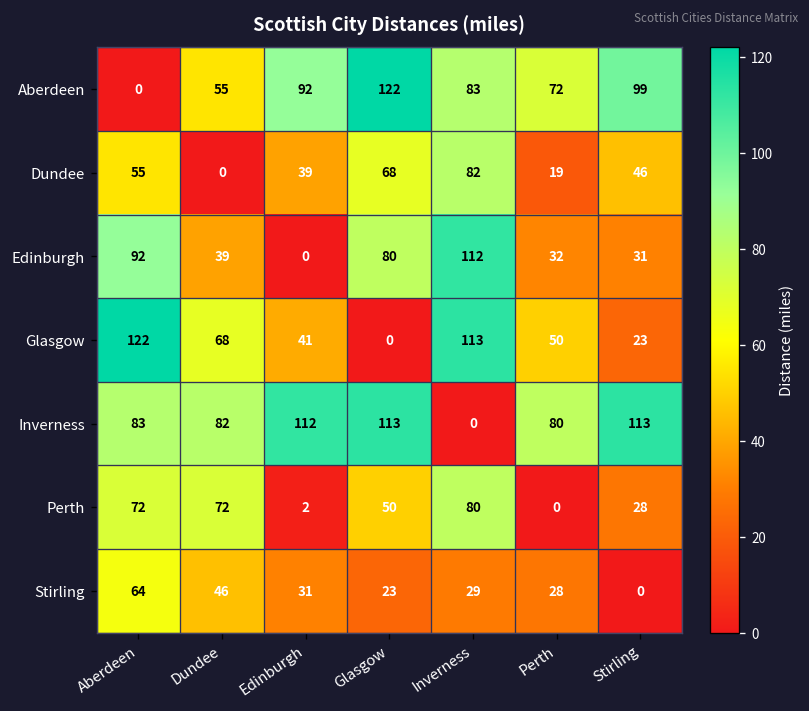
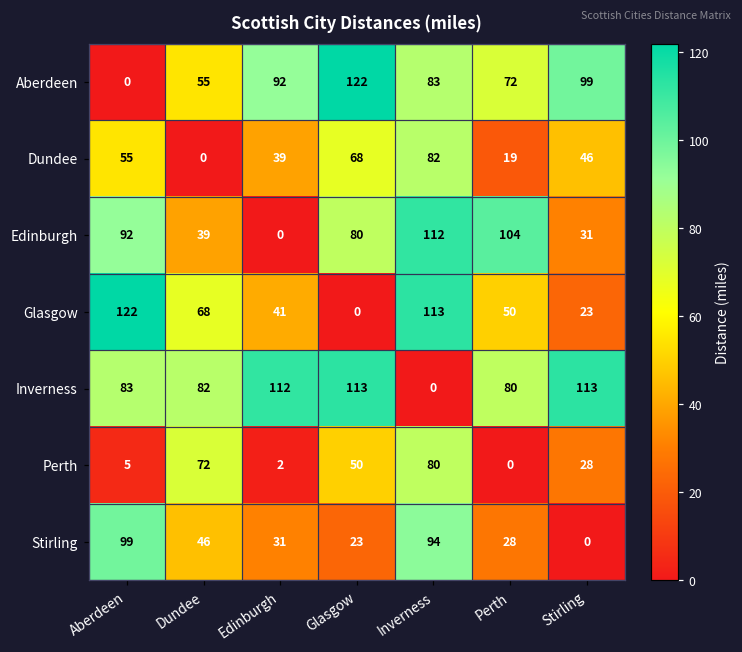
Edinburgh, Perth: 32 -> 104
Perth, Aberdeen: 72 -> 5
Stirling, Aberdeen: 64 -> 99
Stirling, Inverness: 29 -> 94
